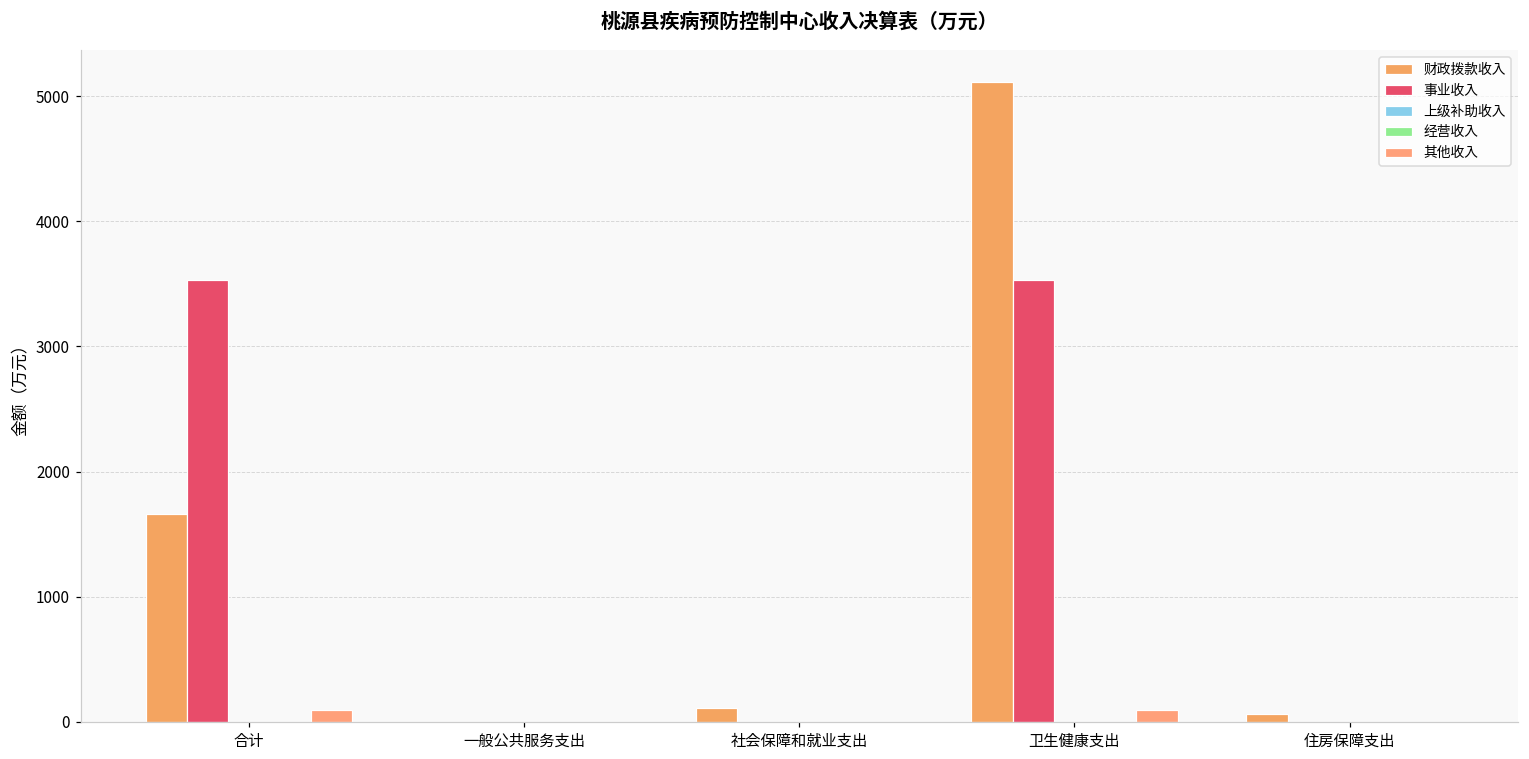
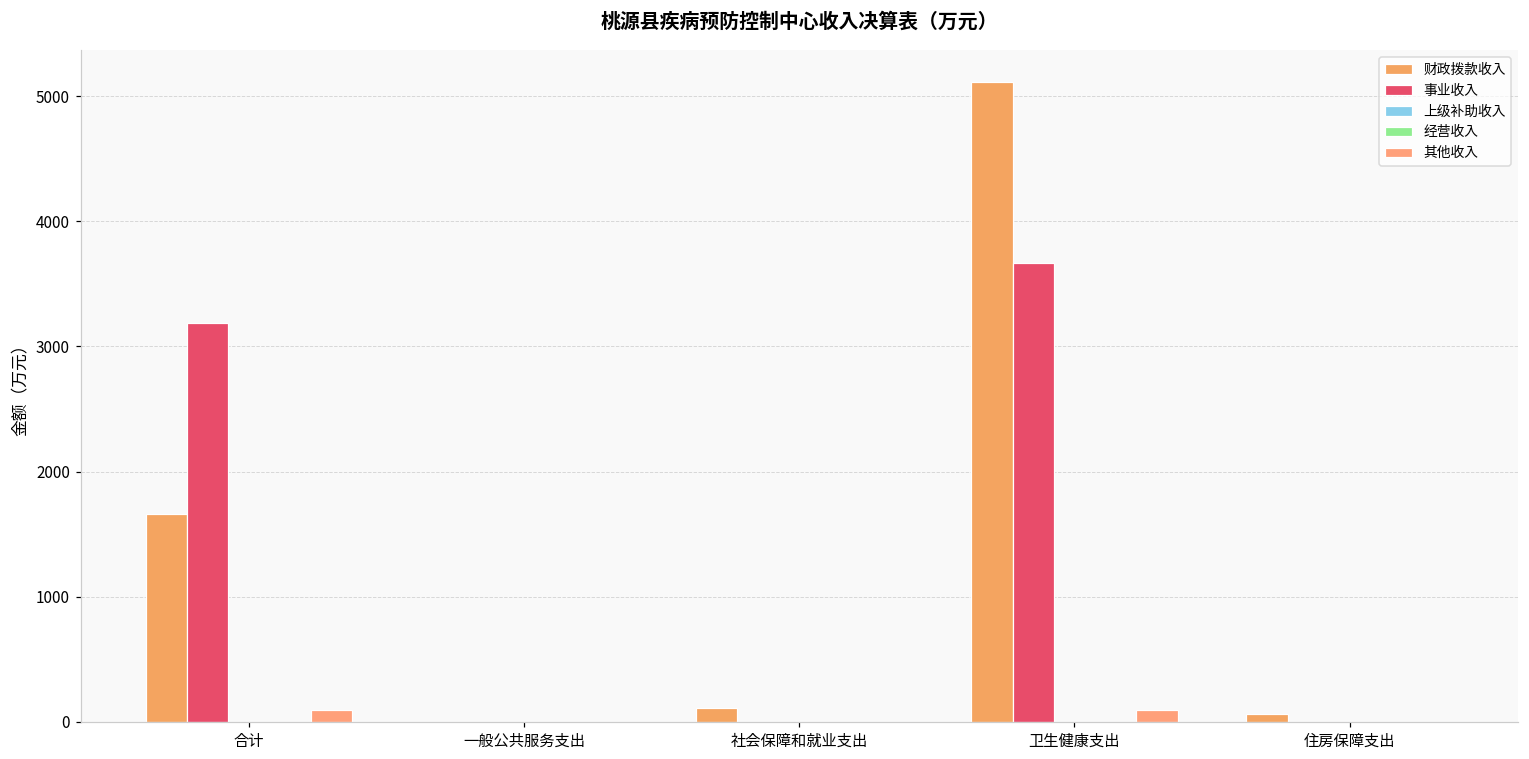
事业收入, 合计: 3530 -> 3190
事业收入, 卫生健康支出: 3530 -> 3670
